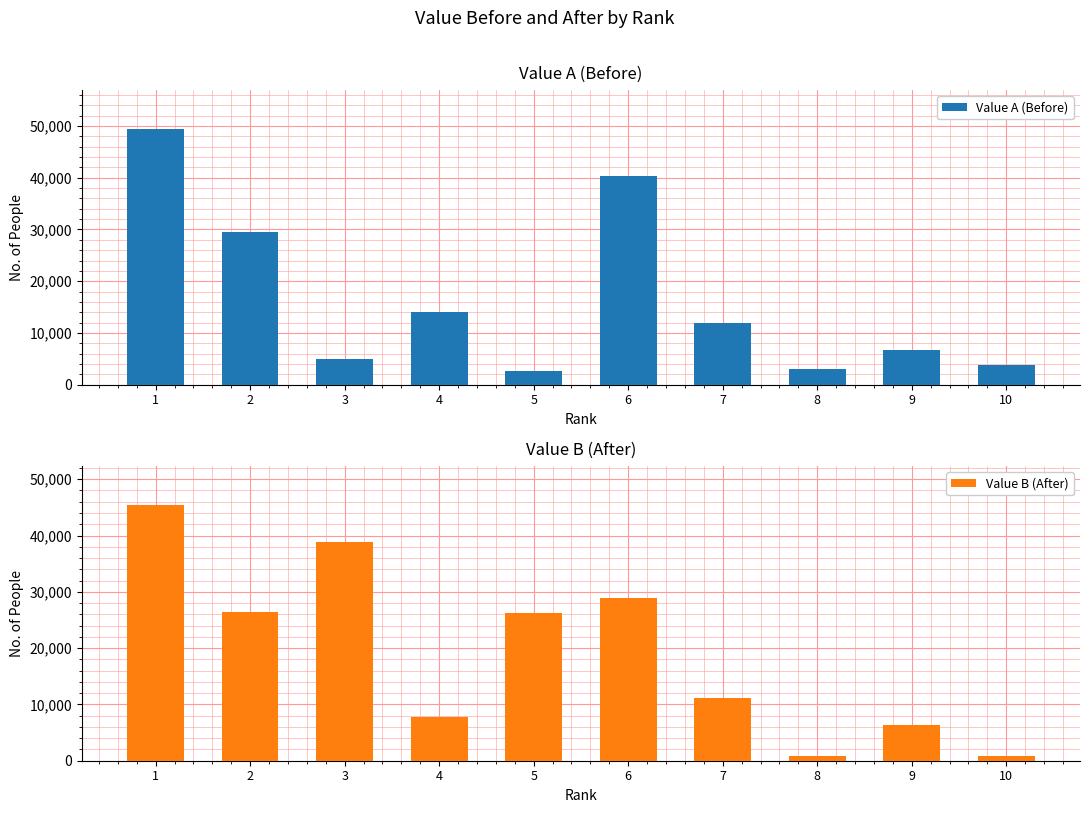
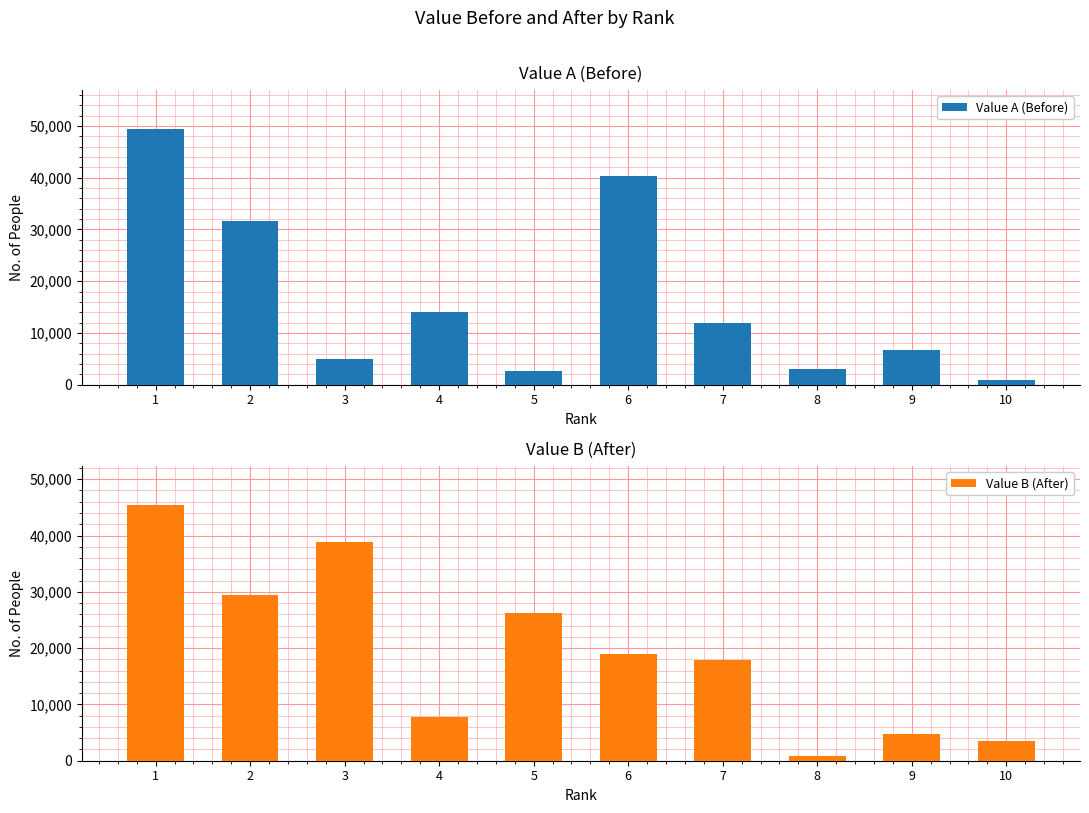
Value A (Before), 2: 29,000 -> 32,000
Value A (Before), 10: 4,000 -> 1,000
Value B (After), 2: 26,000 -> 29,000
Value B (After), 6: 29,000 -> 19,000
Value B (After), 7: 11,000 -> 18,000
Value B (After), 9: 6,000 -> 5,000
Value B (After), 10: 1,000 -> 4,000
